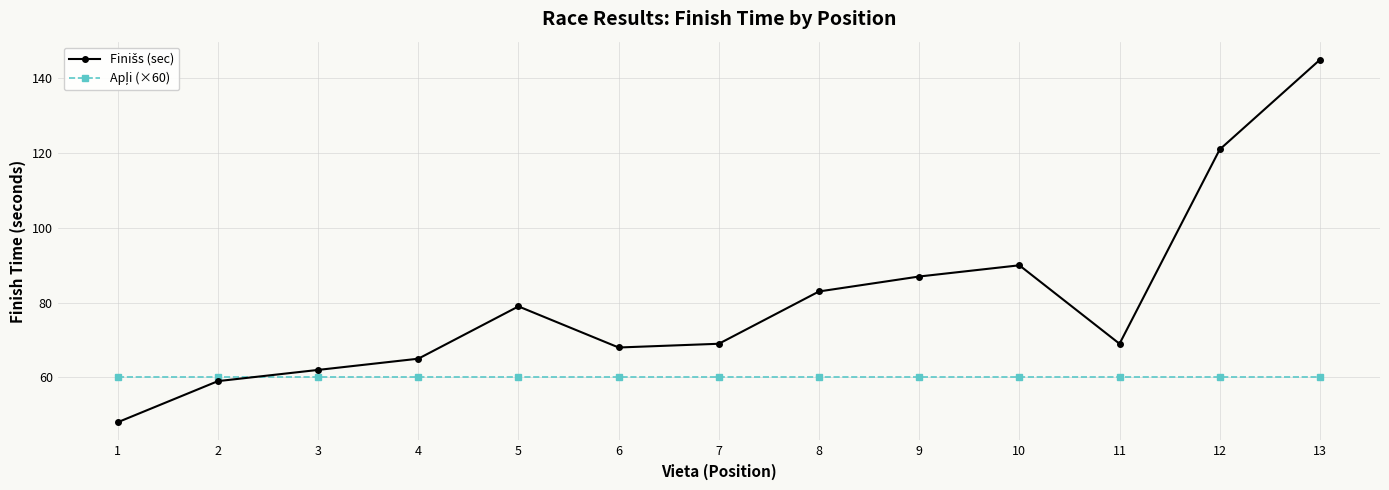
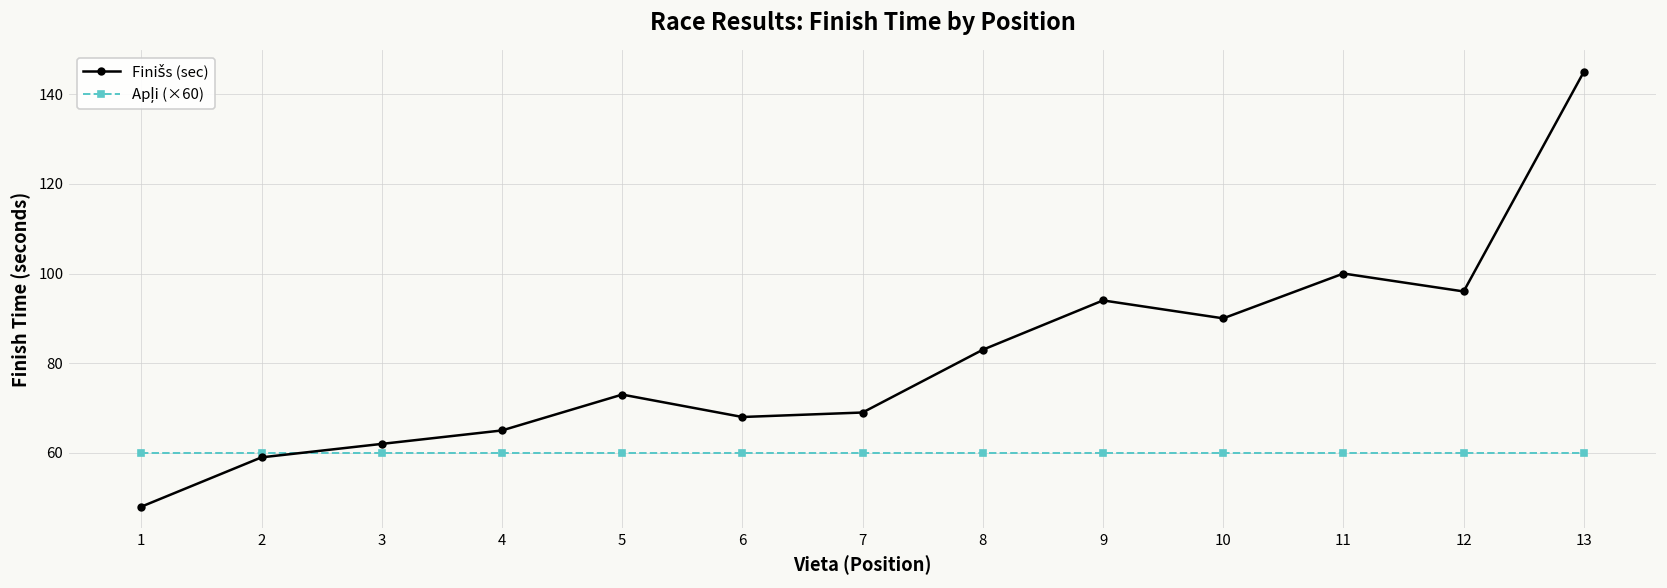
Finišs (sec), 5: 79 -> 73
Finišs (sec), 9: 87 -> 94
Finišs (sec), 11: 69 -> 100
Finišs (sec), 12: 121 -> 96
